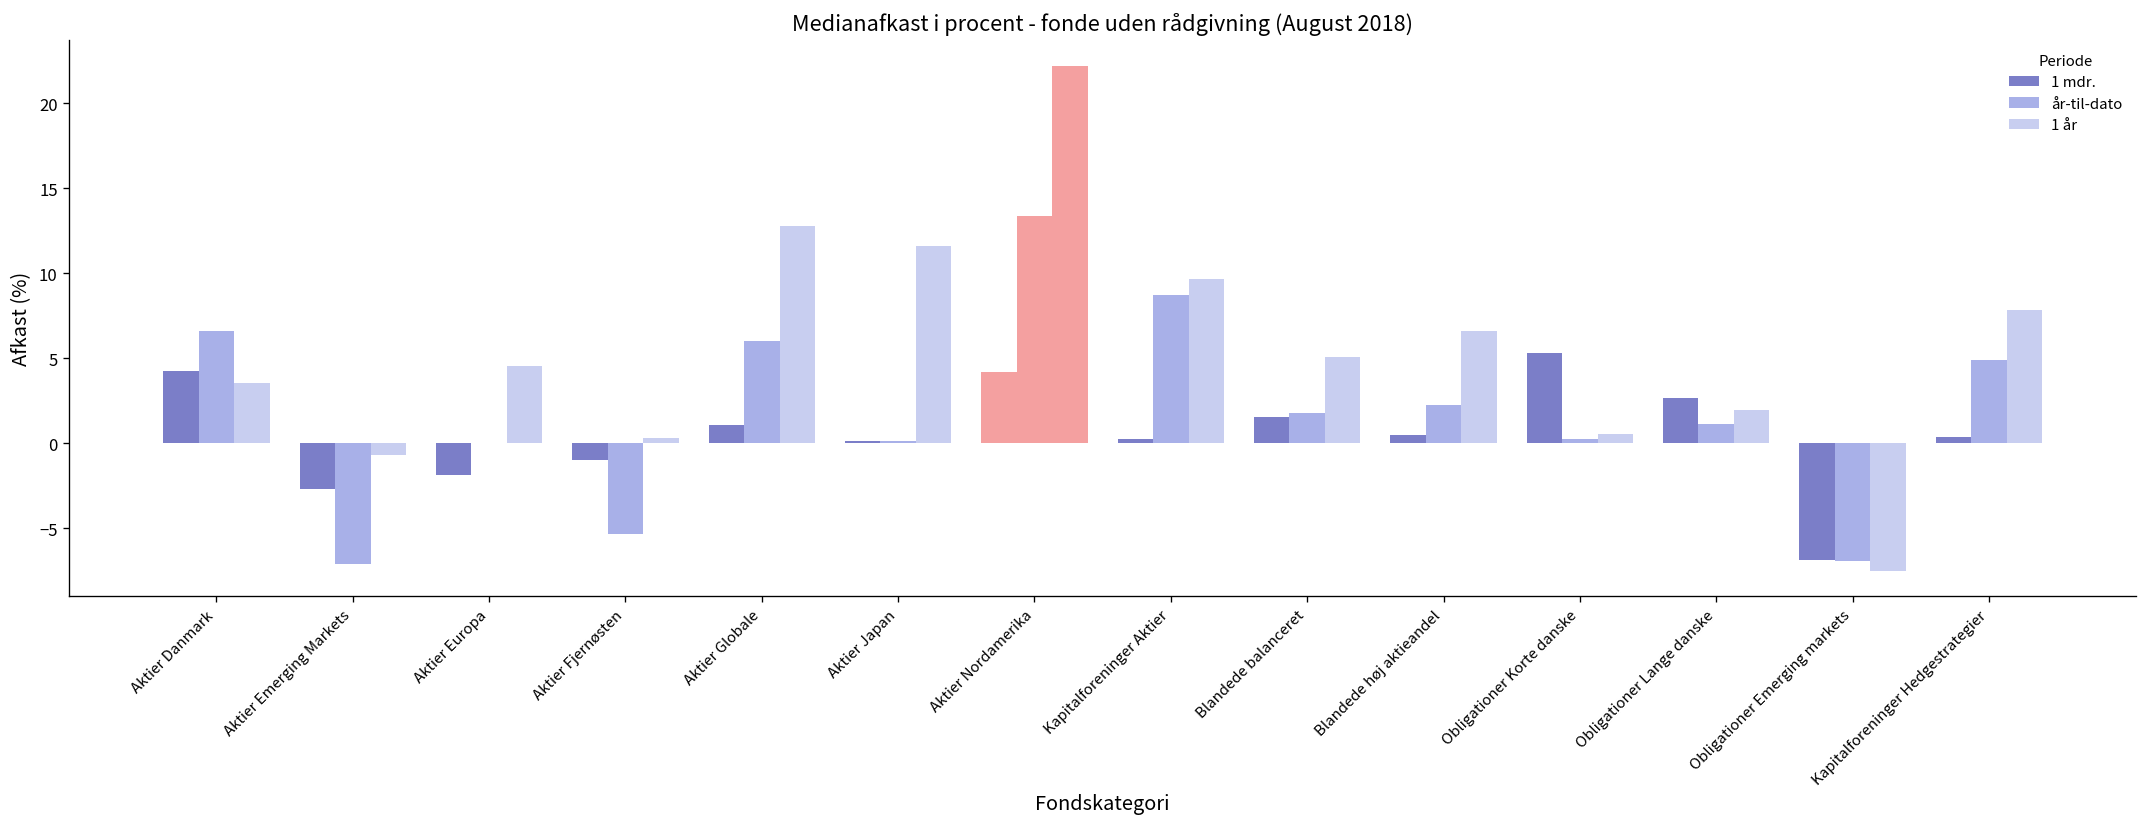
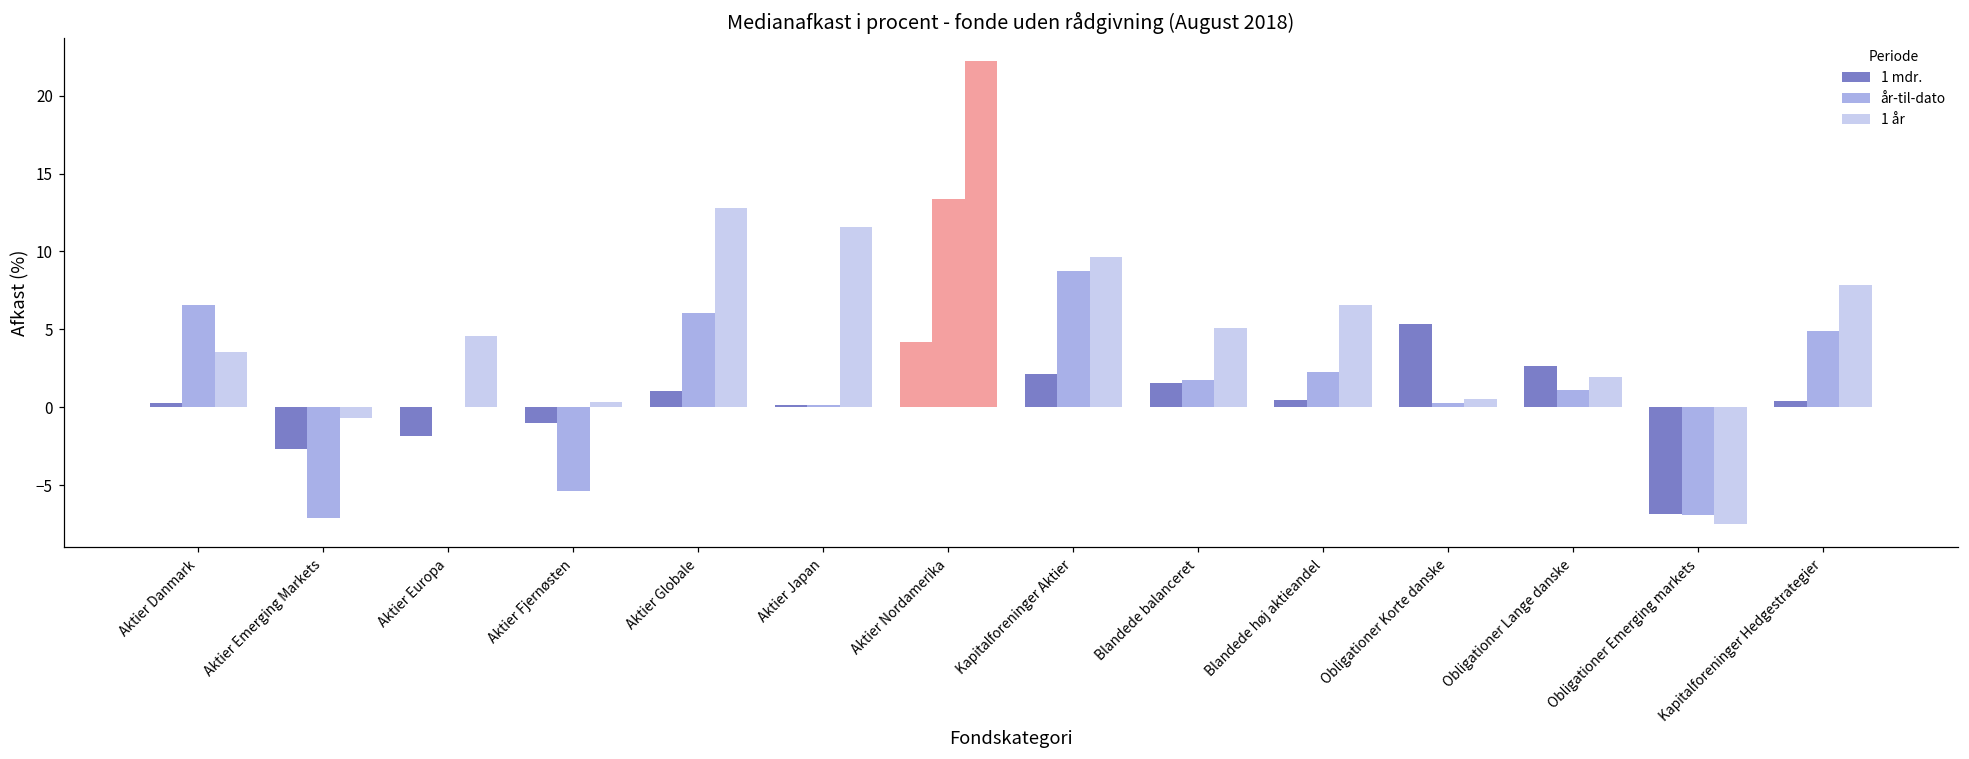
1 mdr., Aktier Danmark: 4.2 -> 0.3
1 mdr., Kapitalforeninger Aktier: 0.2 -> 2.1
